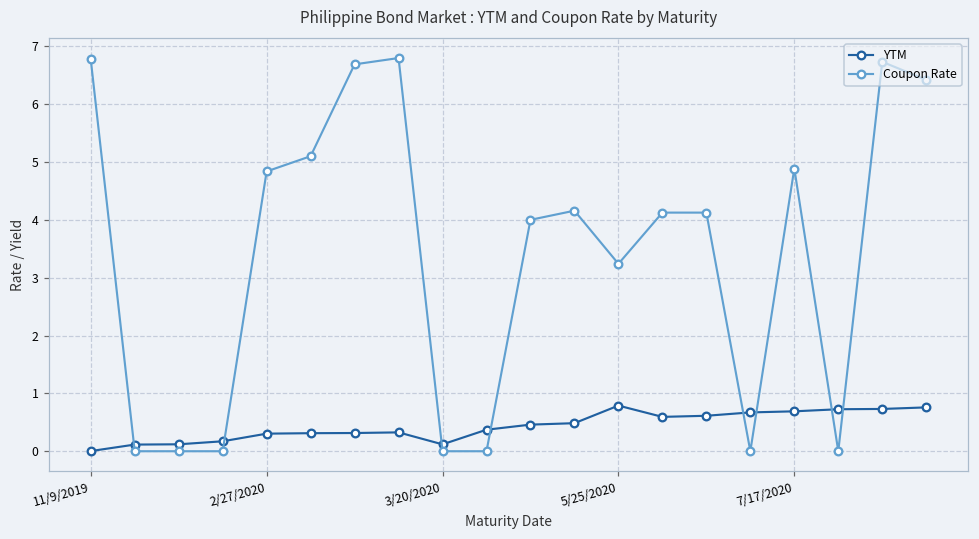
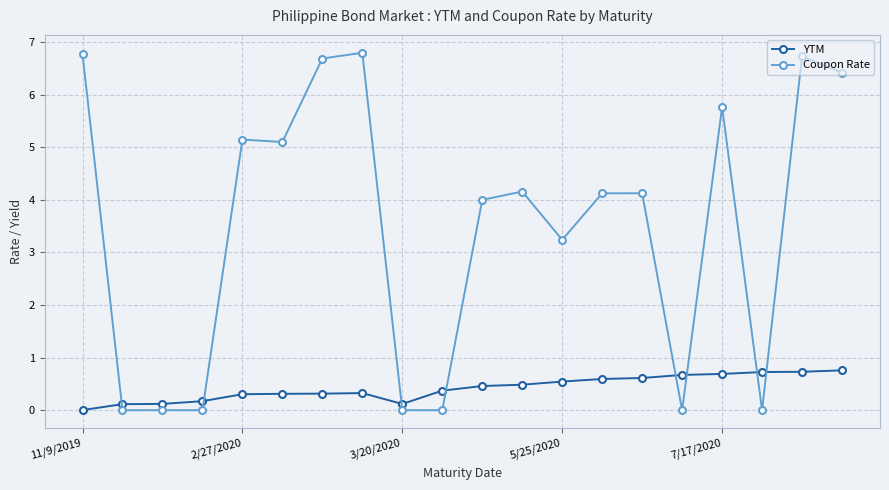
Coupon Rate, 2/27/2020: 4.8 -> 5.1
YTM, 5/25/2020: 0.8 -> 0.5
Coupon Rate, 7/17/2020: 4.9 -> 5.8
